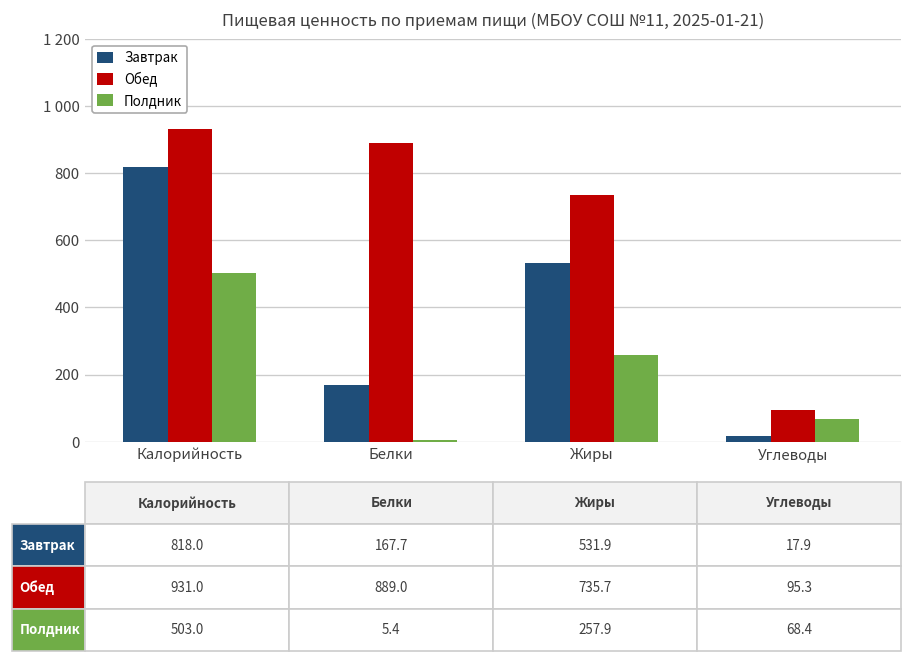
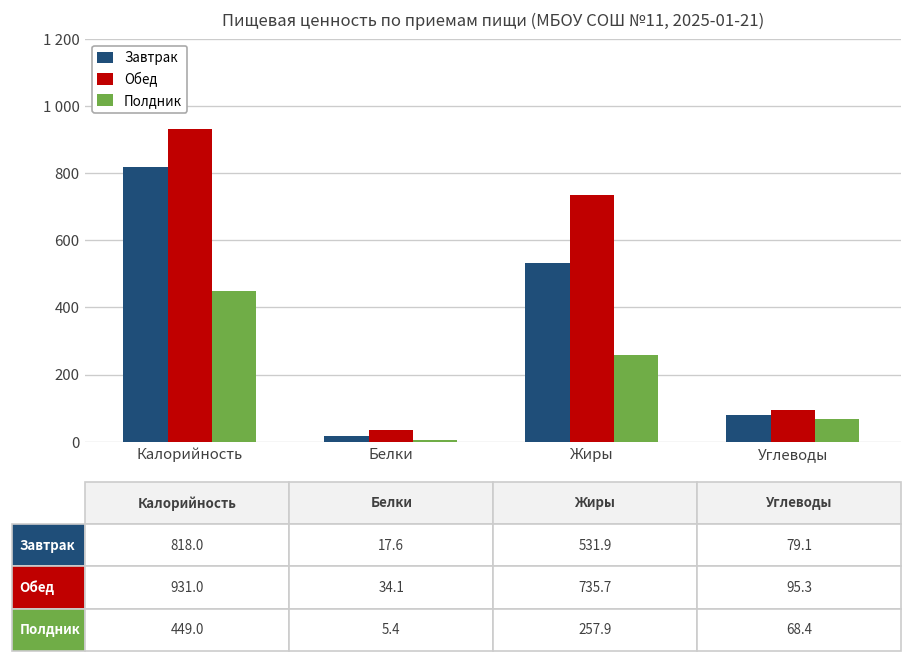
Полдник, Калорийность: 503.0 -> 449.0
Завтрак, Белки: 167.7 -> 17.6
Обед, Белки: 889.0 -> 34.1
Завтрак, Углеводы: 17.9 -> 79.1
